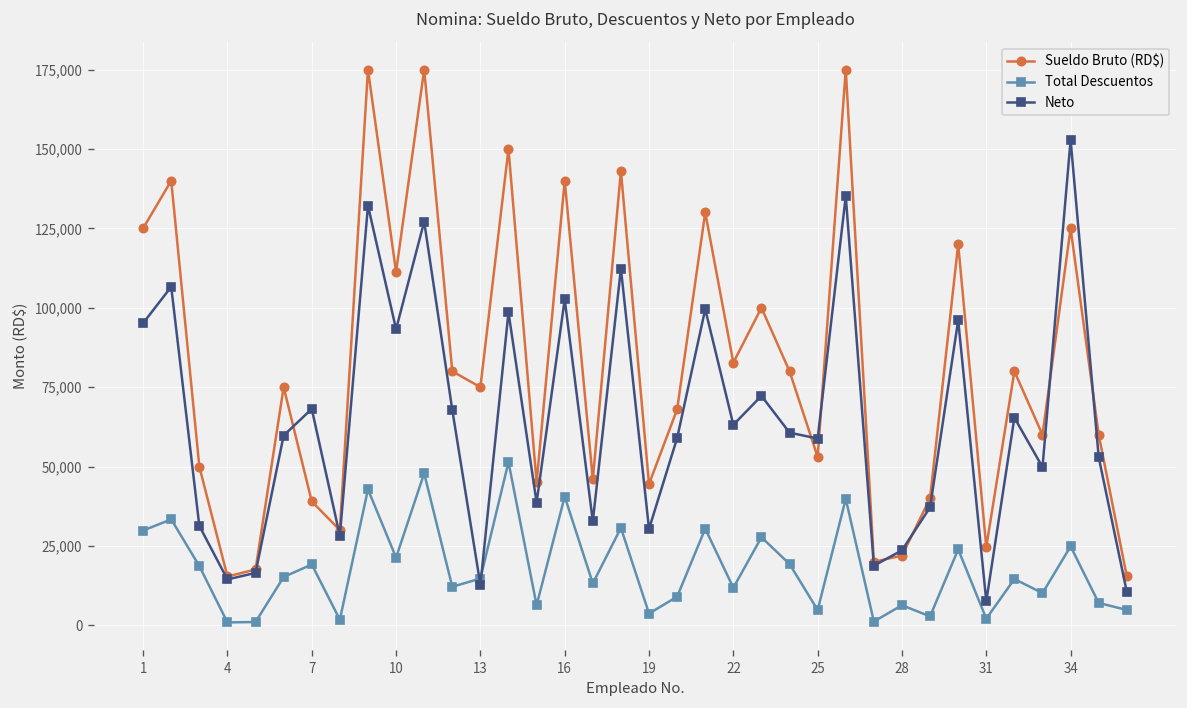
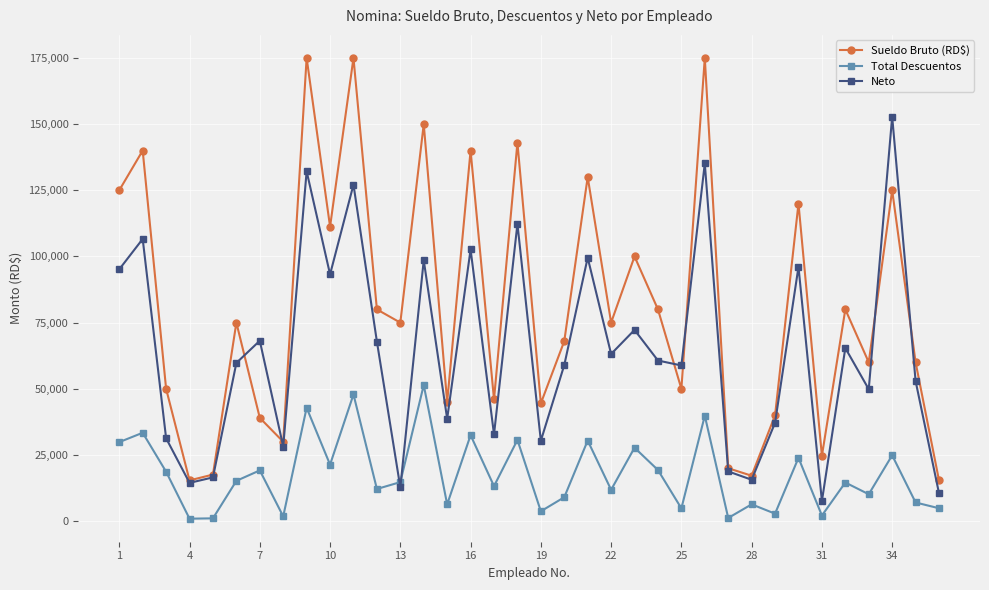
Total Descuentos, 16: 41,000 -> 32,000
Sueldo Bruto (RD$), 22: 83,000 -> 75,000
Sueldo Bruto (RD$), 25: 53,000 -> 50,000
Sueldo Bruto (RD$), 28: 22,000 -> 17,000
Neto, 28: 24,000 -> 16,000
